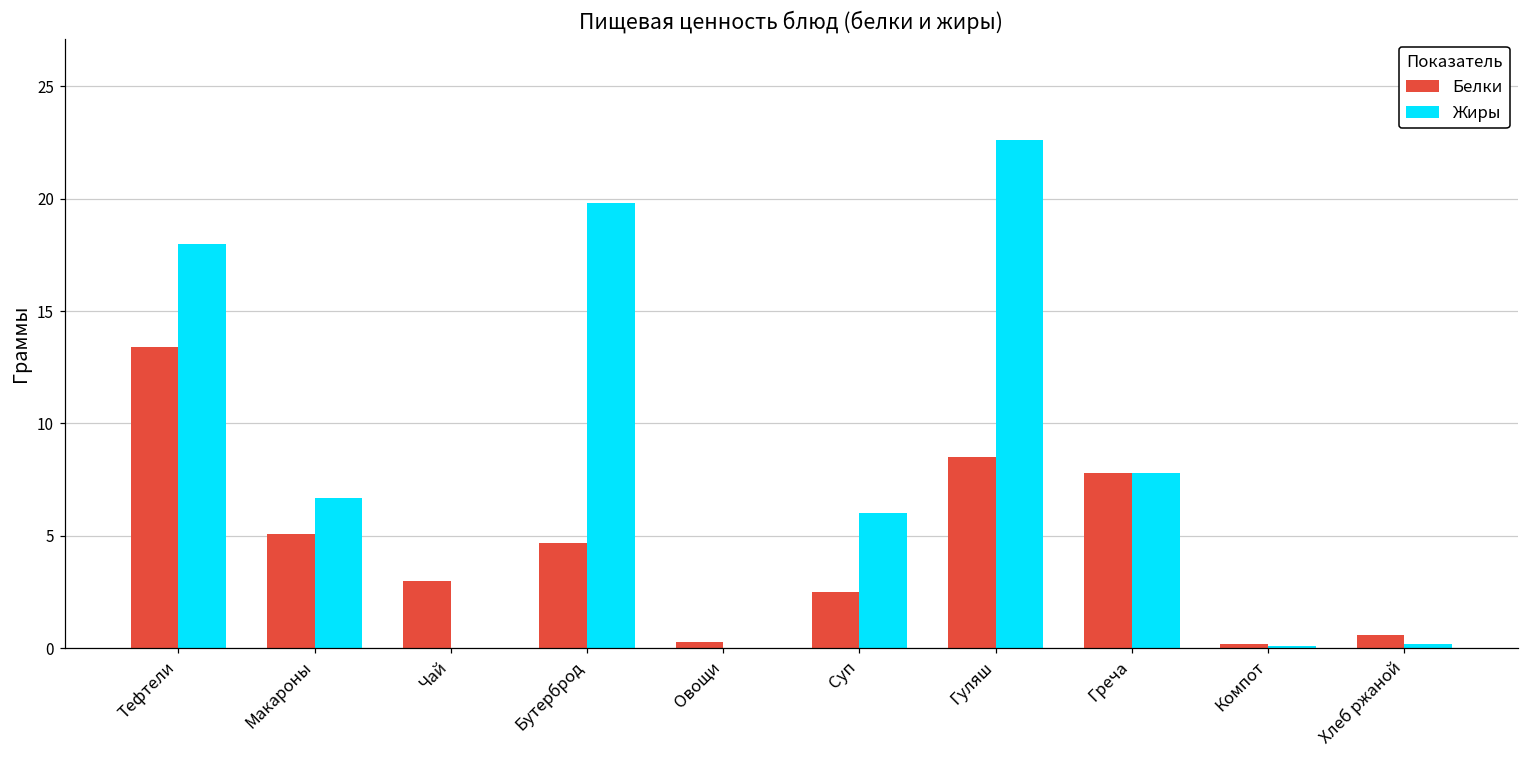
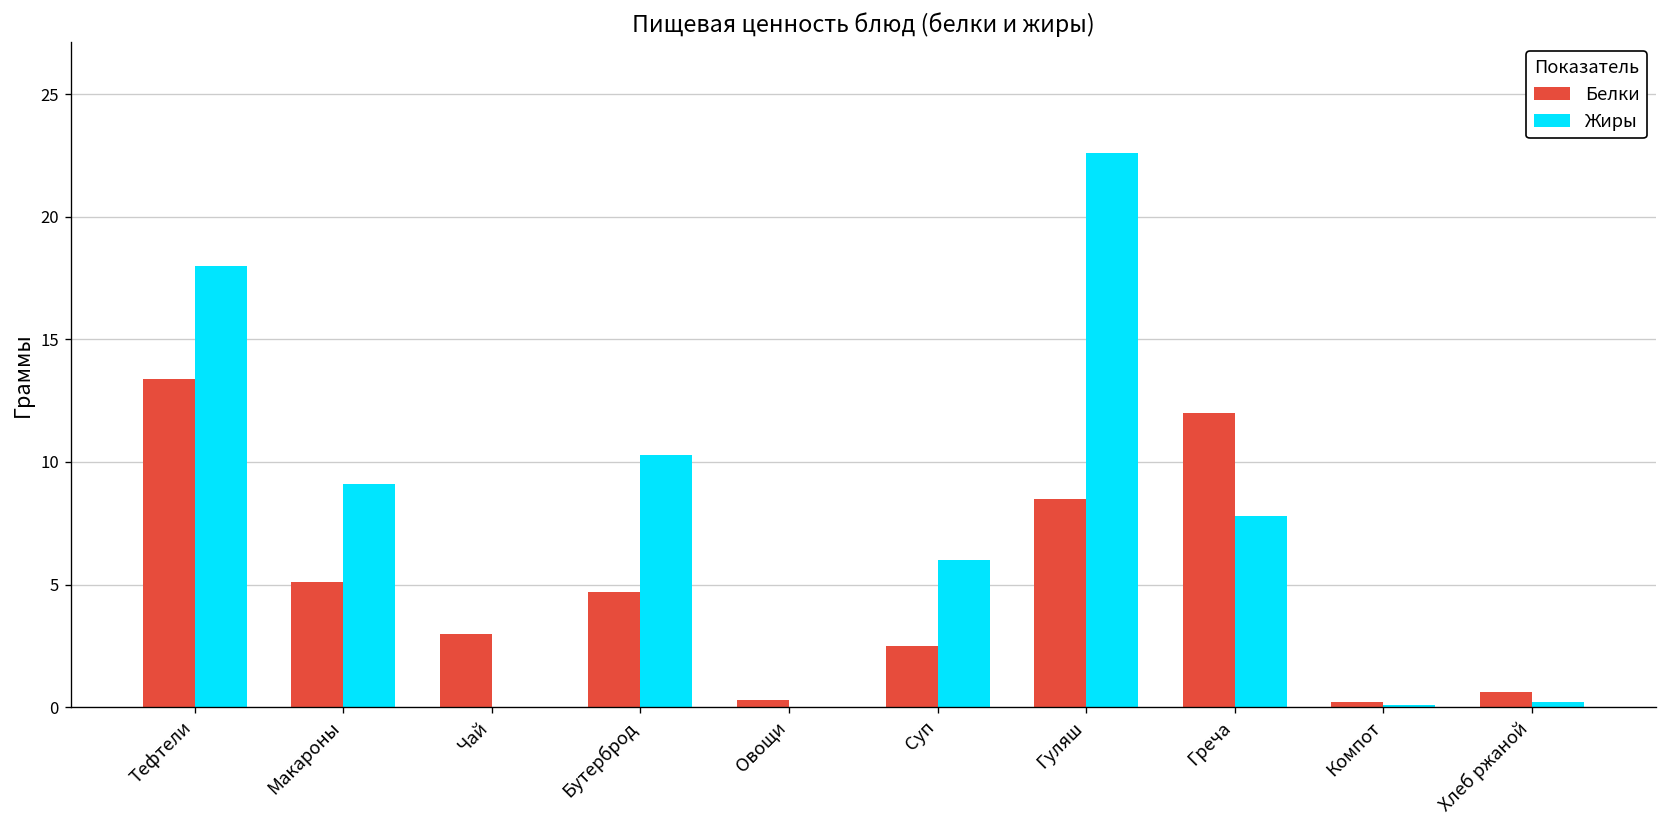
Жиры, Макароны: 6.7 -> 9.1
Жиры, Бутерброд: 19.8 -> 10.3
Белки, Греча: 7.8 -> 12.0
